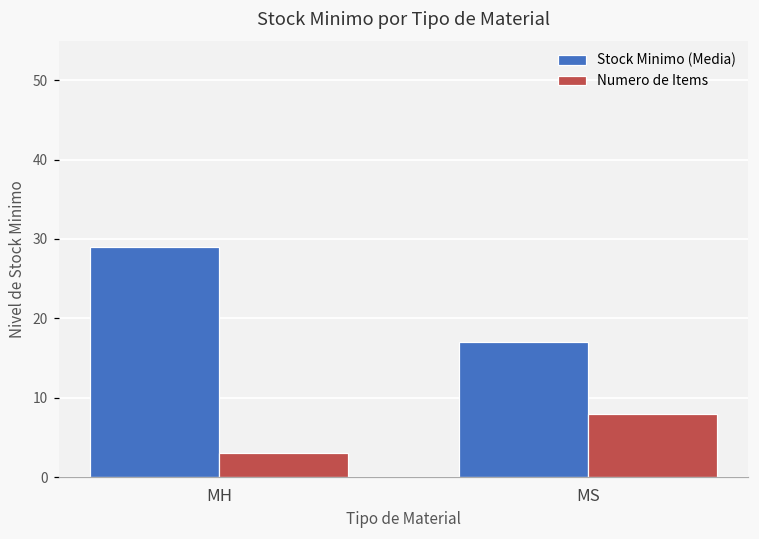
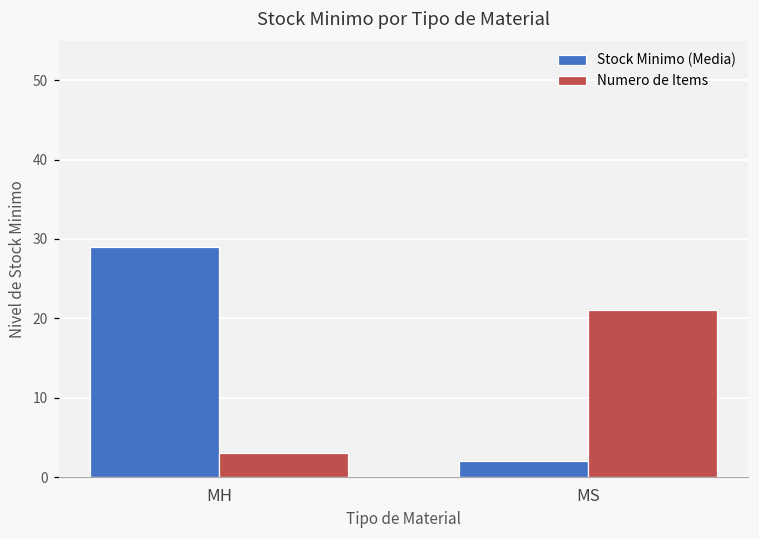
Stock Minimo (Media), MS: 17 -> 2
Numero de Items, MS: 8 -> 21
